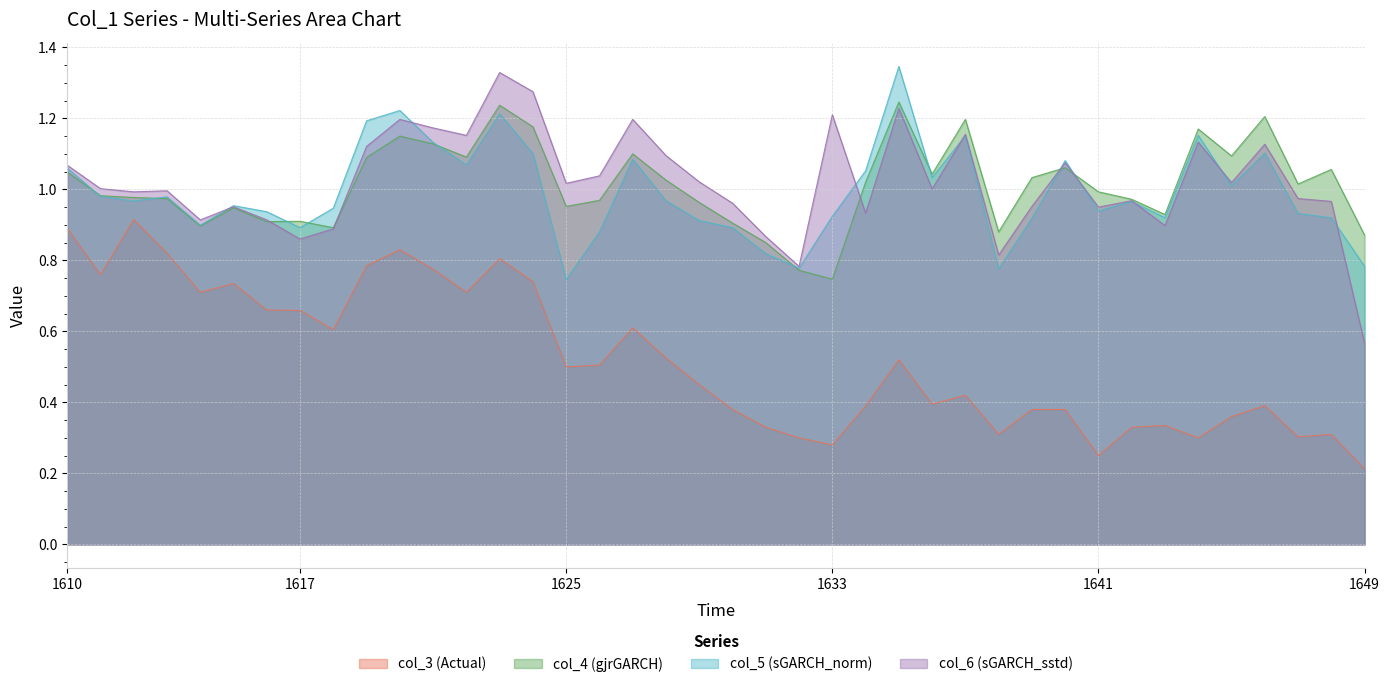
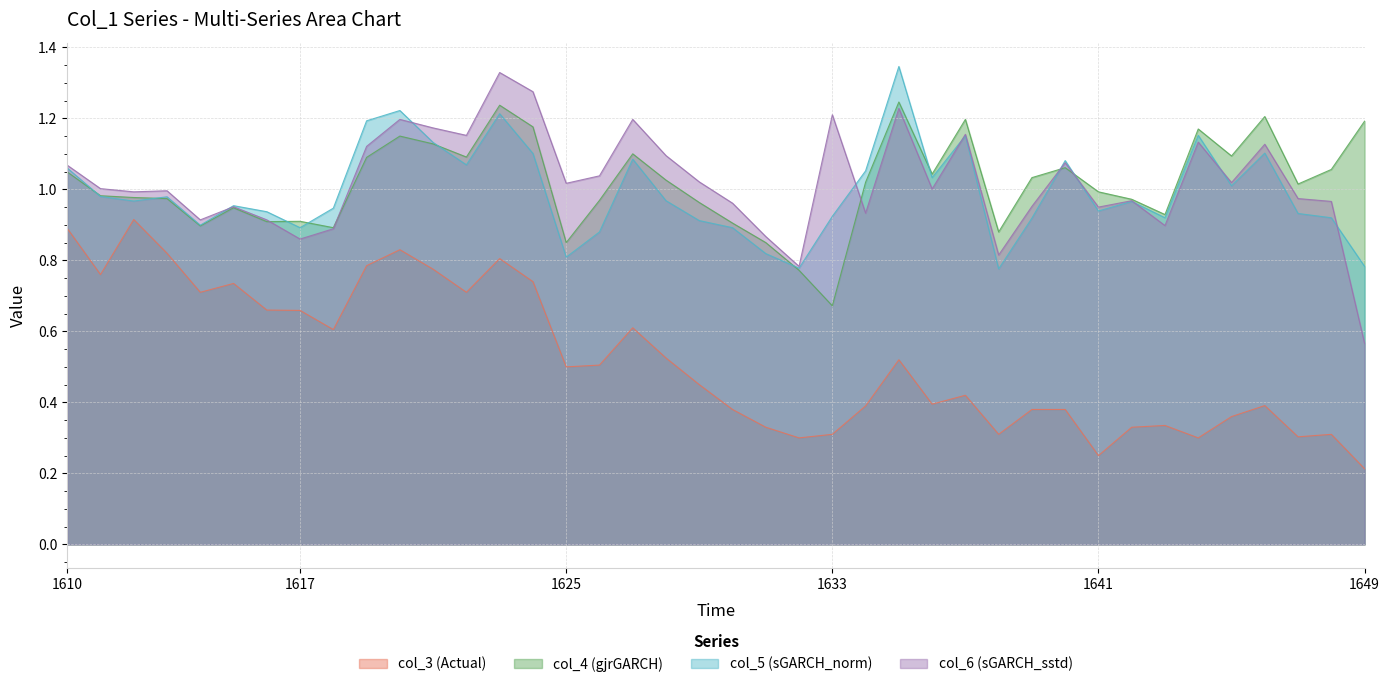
col_4 (gjrGARCH), 1625: 0.95 -> 0.85
col_5 (sGARCH_norm), 1625: 0.75 -> 0.81
col_3 (Actual), 1633: 0.28 -> 0.31
col_4 (gjrGARCH), 1633: 0.75 -> 0.67
col_4 (gjrGARCH), 1649: 0.87 -> 1.19
